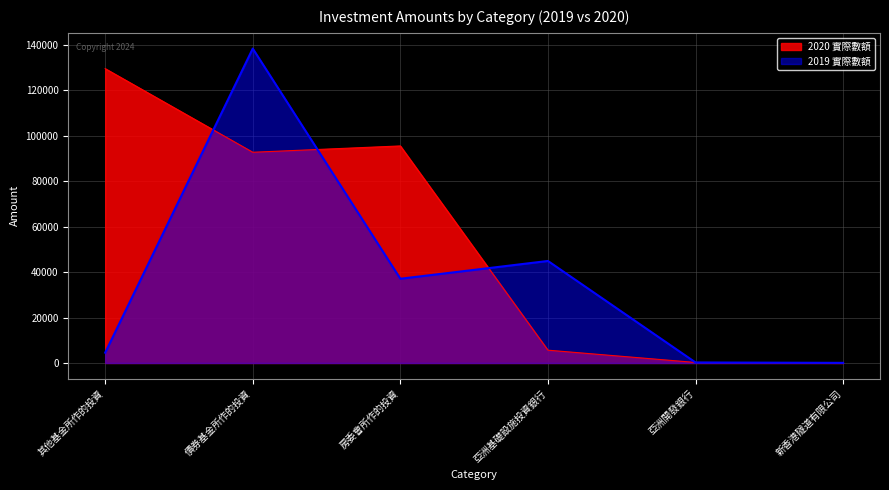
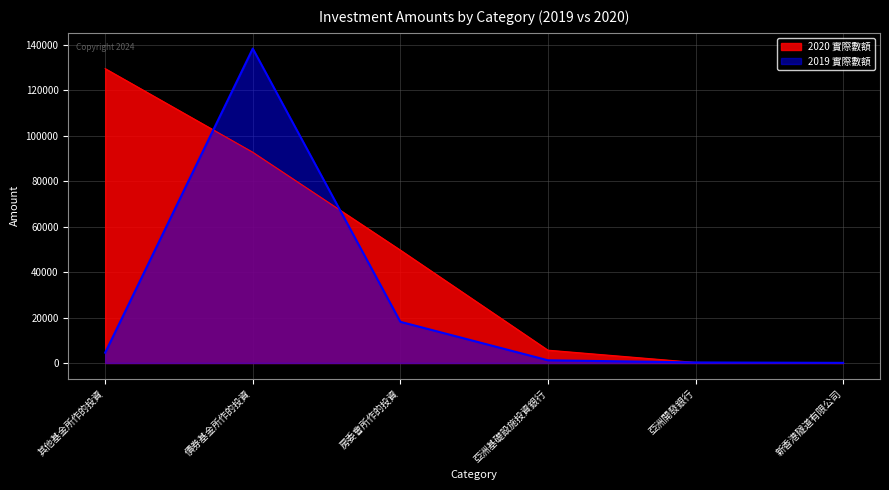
2020 實際數額, 房委會所作的投資: 96000 -> 50000
2019 實際數額, 房委會所作的投資: 37000 -> 18000
2019 實際數額, 亞洲基礎設施投資銀行: 45000 -> 1000
